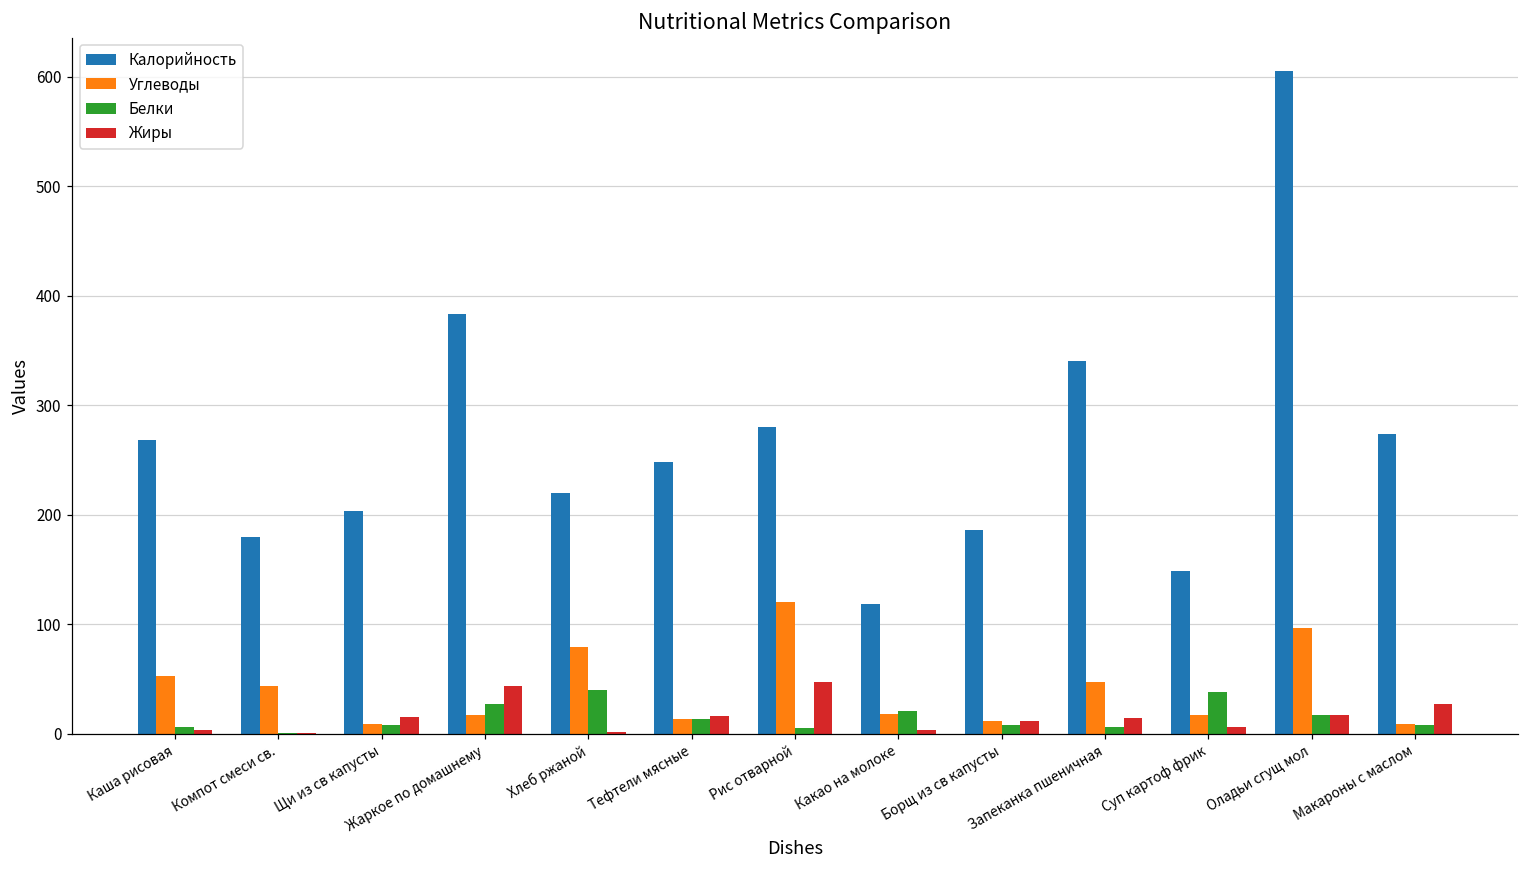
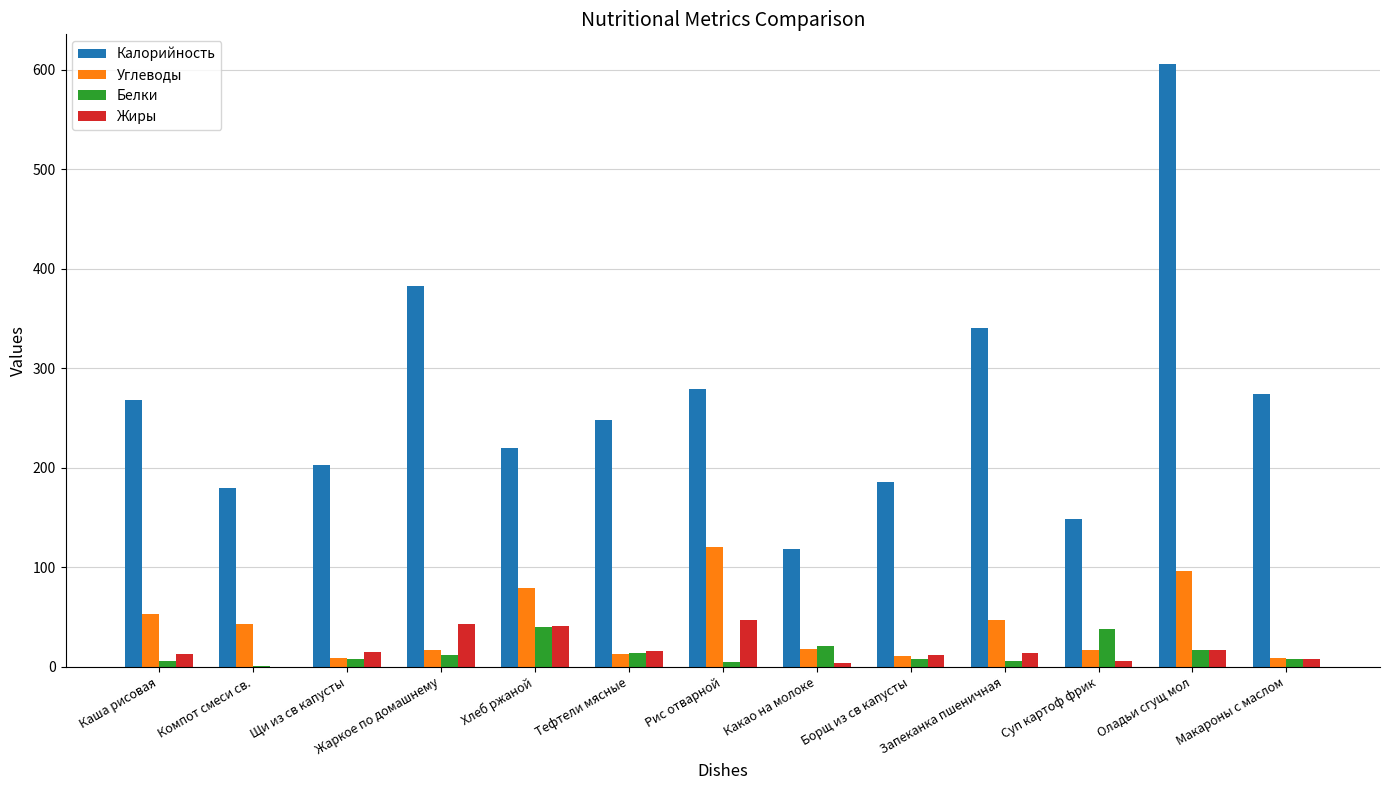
Жиры, Каша рисовая: 0 -> 10
Белки, Жаркое по домашнему: 30 -> 10
Жиры, Хлеб ржаной: 0 -> 40
Жиры, Макароны с маслом: 30 -> 10
